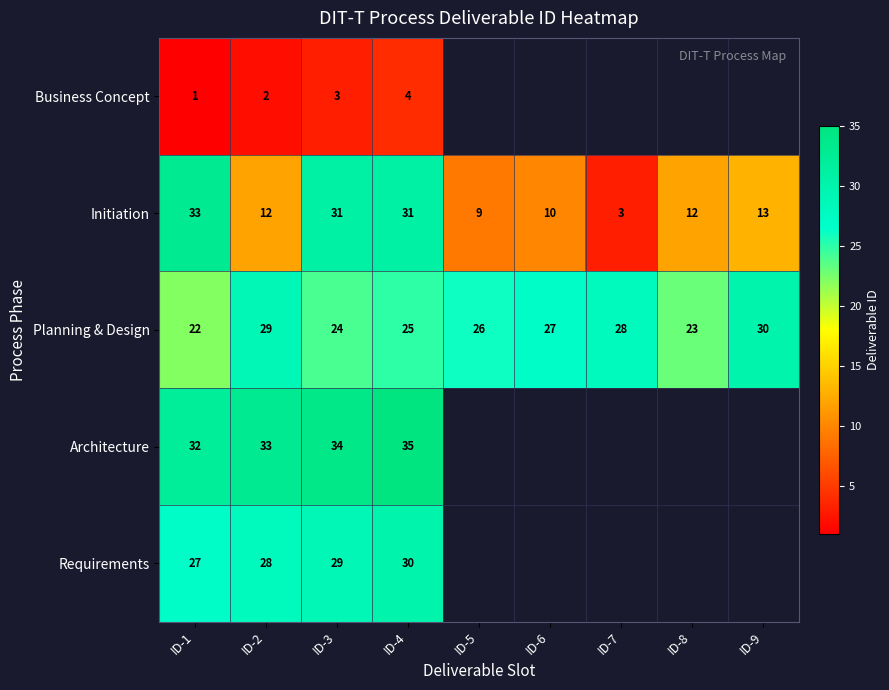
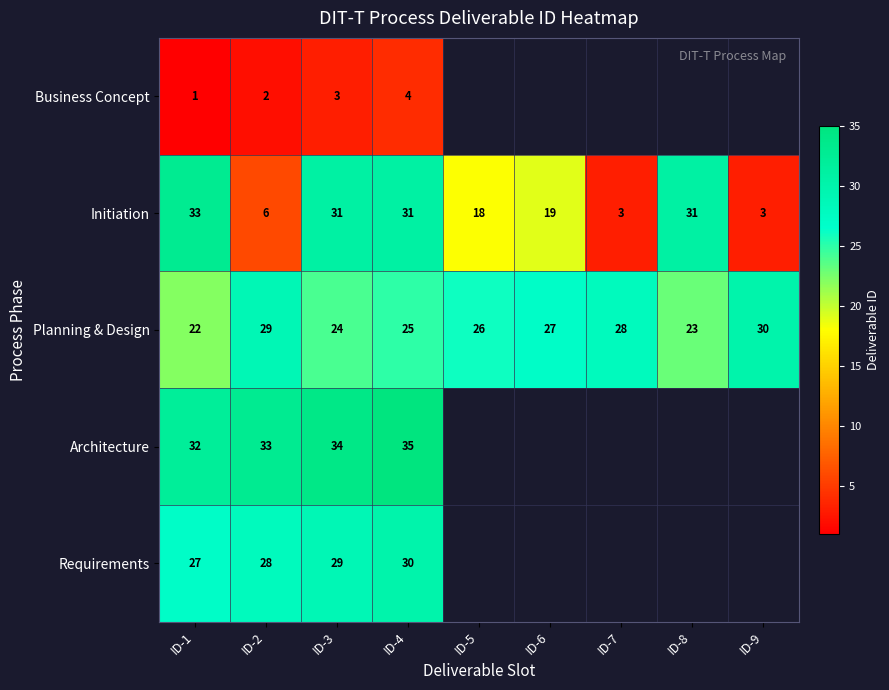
Initiation, ID-2: 12 -> 6
Initiation, ID-5: 9 -> 18
Initiation, ID-6: 10 -> 19
Initiation, ID-8: 12 -> 31
Initiation, ID-9: 13 -> 3
